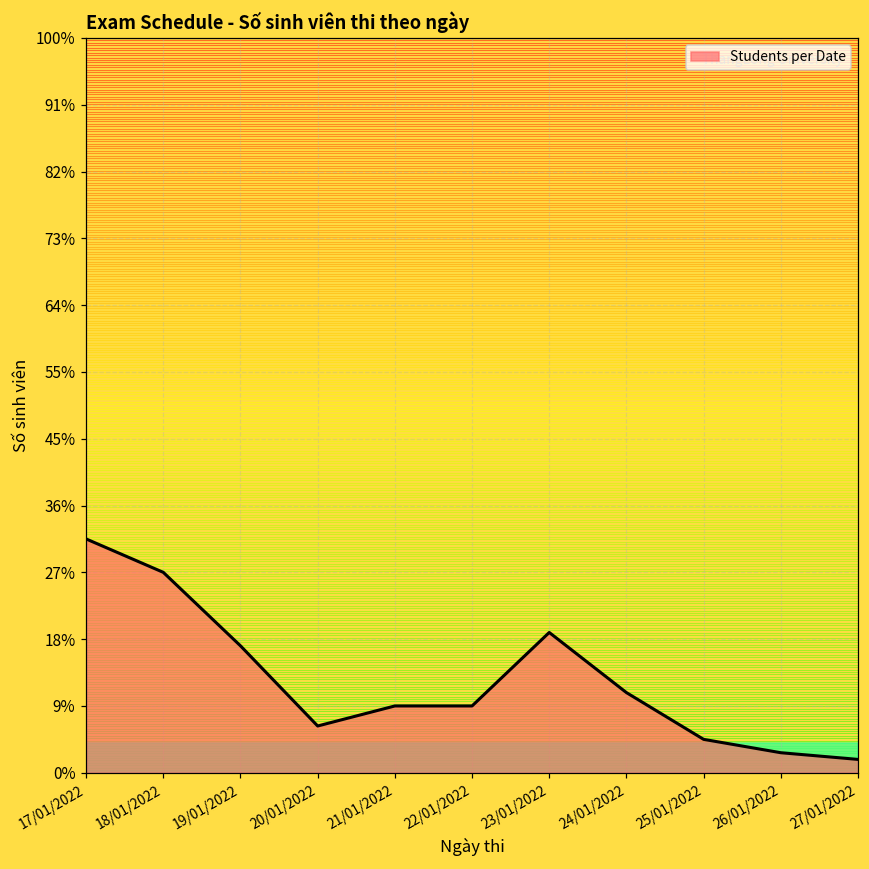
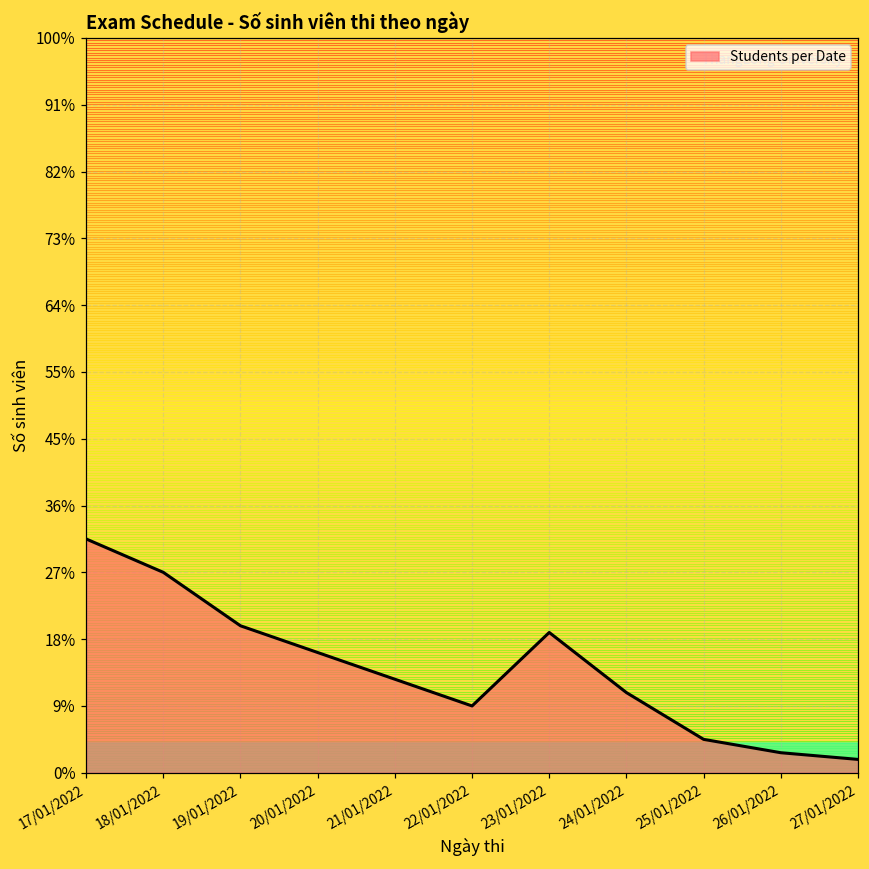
19/01/2022: 17% -> 20%
20/01/2022: 6% -> 16%
21/01/2022: 9% -> 13%
